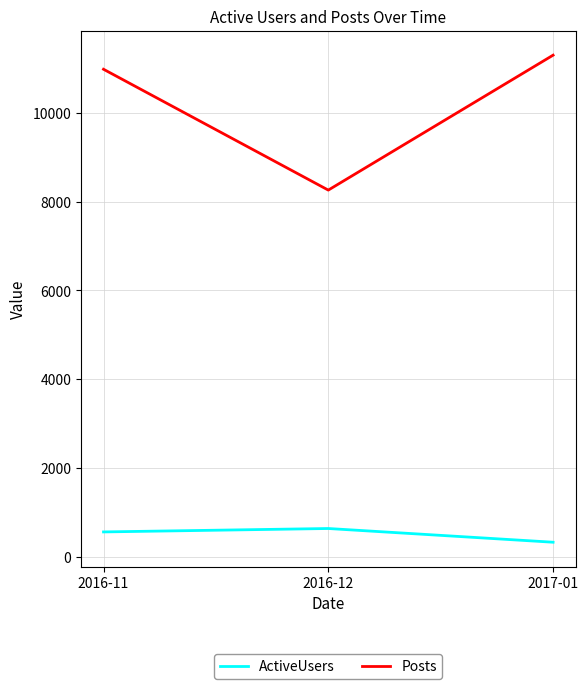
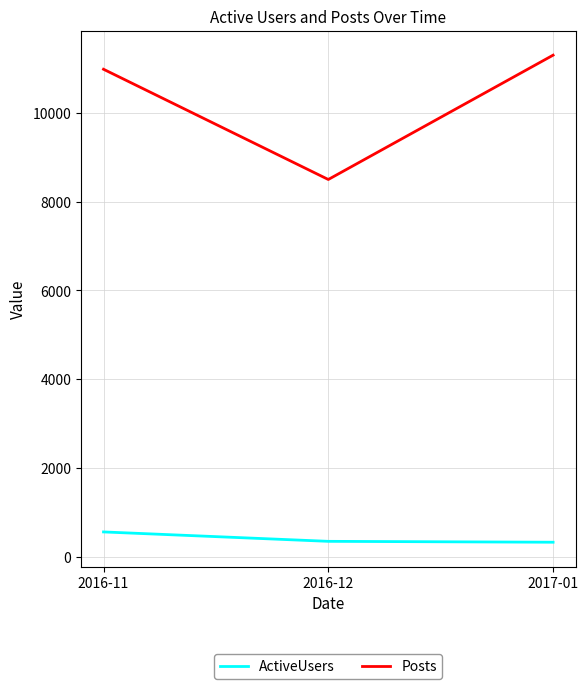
ActiveUsers, 2016-12: 600 -> 400
Posts, 2016-12: 8300 -> 8500
